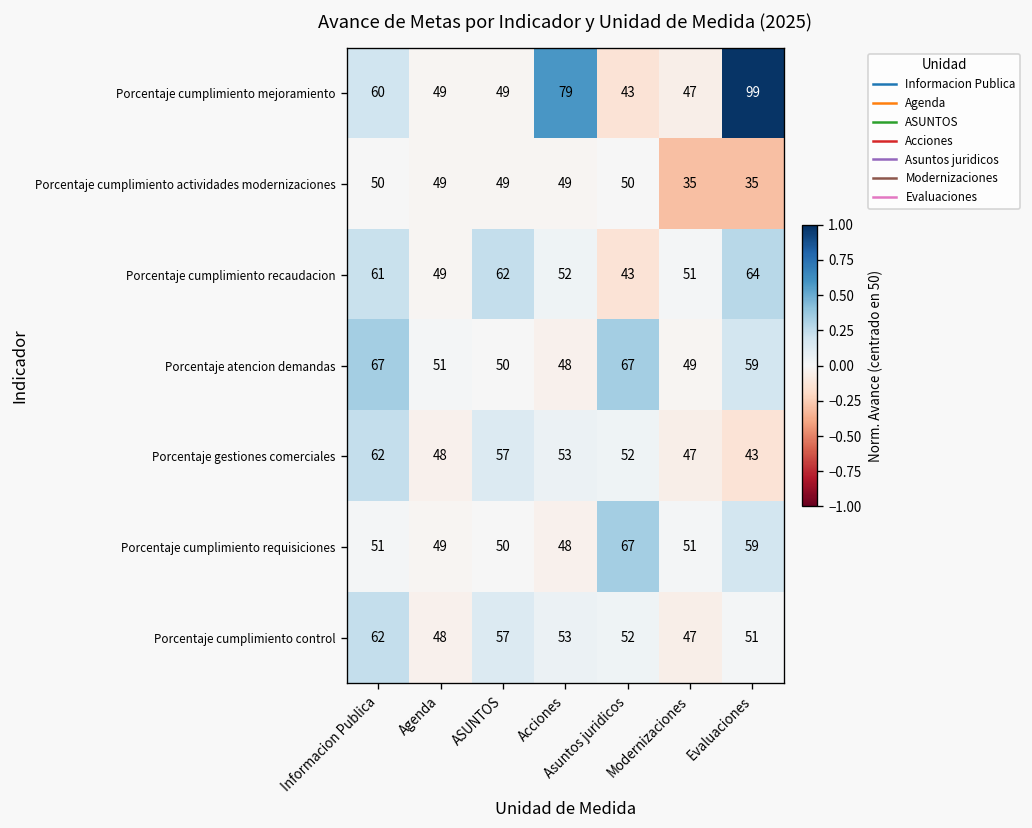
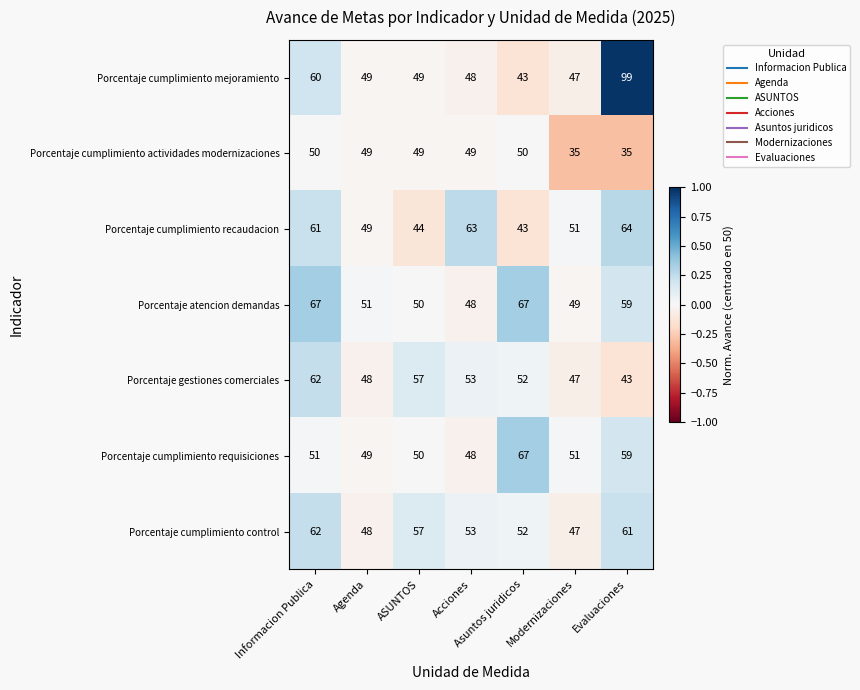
Porcentaje cumplimiento mejoramiento, Acciones: 79 -> 48
Porcentaje cumplimiento recaudacion, ASUNTOS: 62 -> 44
Porcentaje cumplimiento recaudacion, Acciones: 52 -> 63
Porcentaje cumplimiento control, Evaluaciones: 51 -> 61
